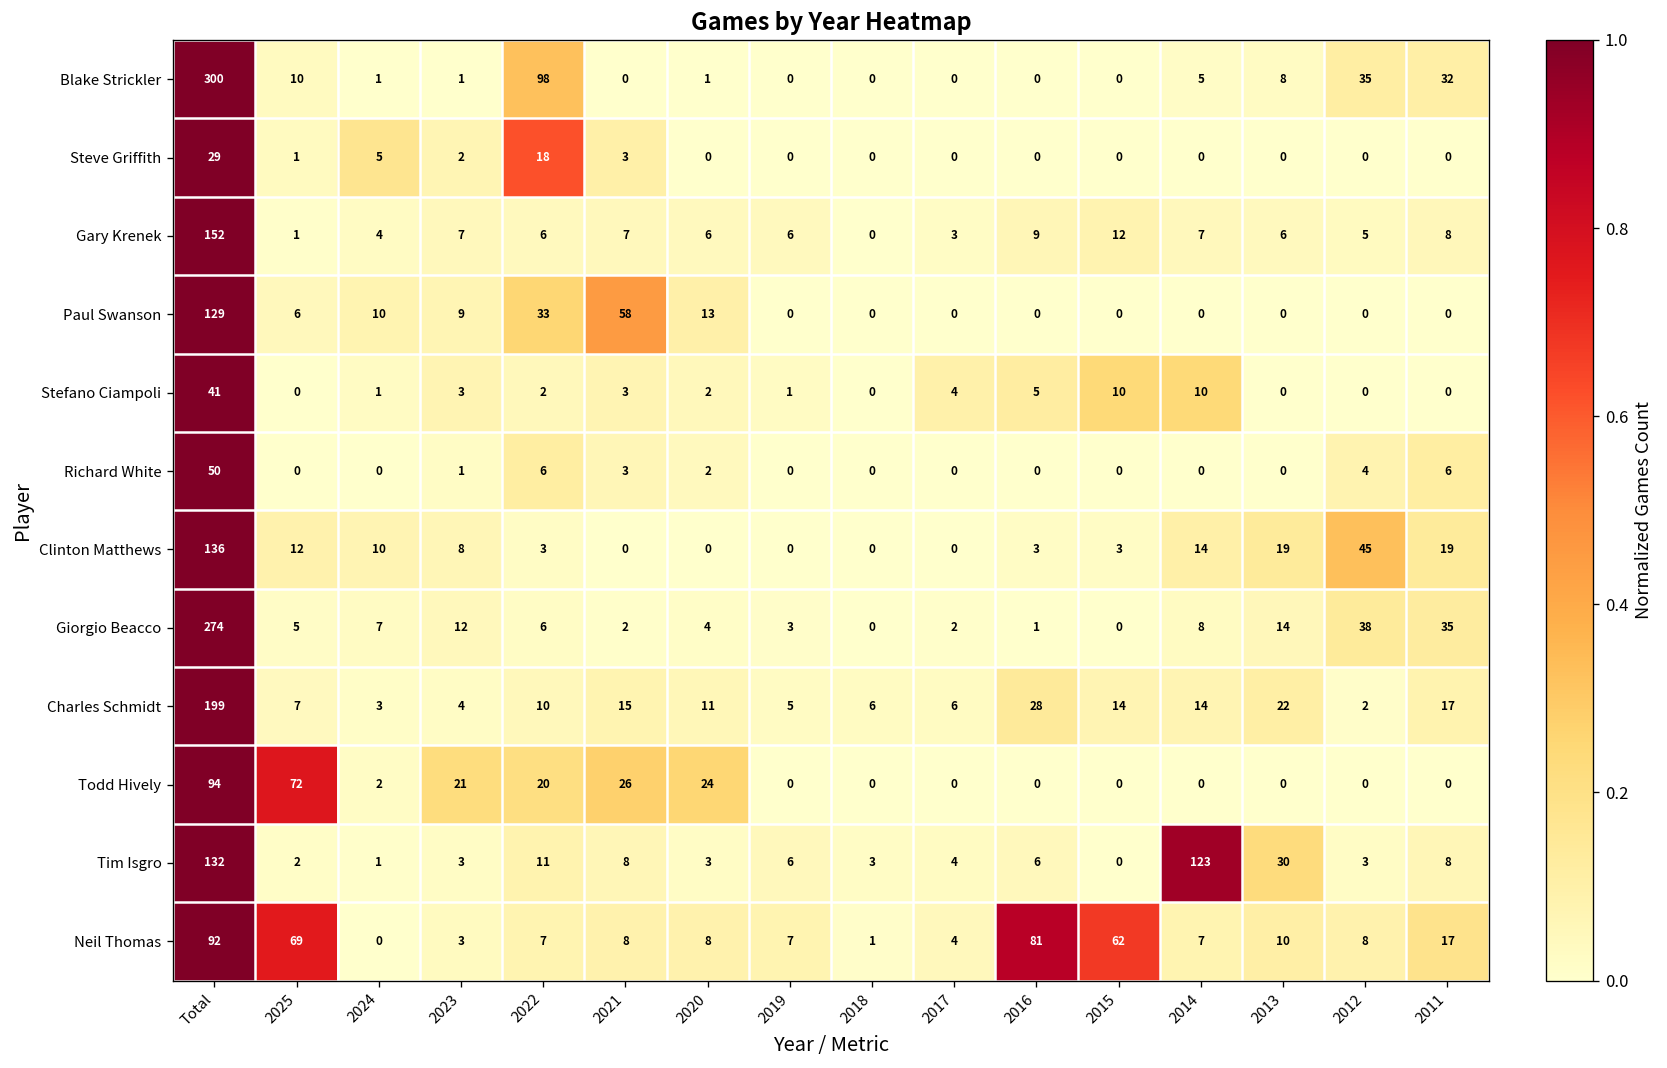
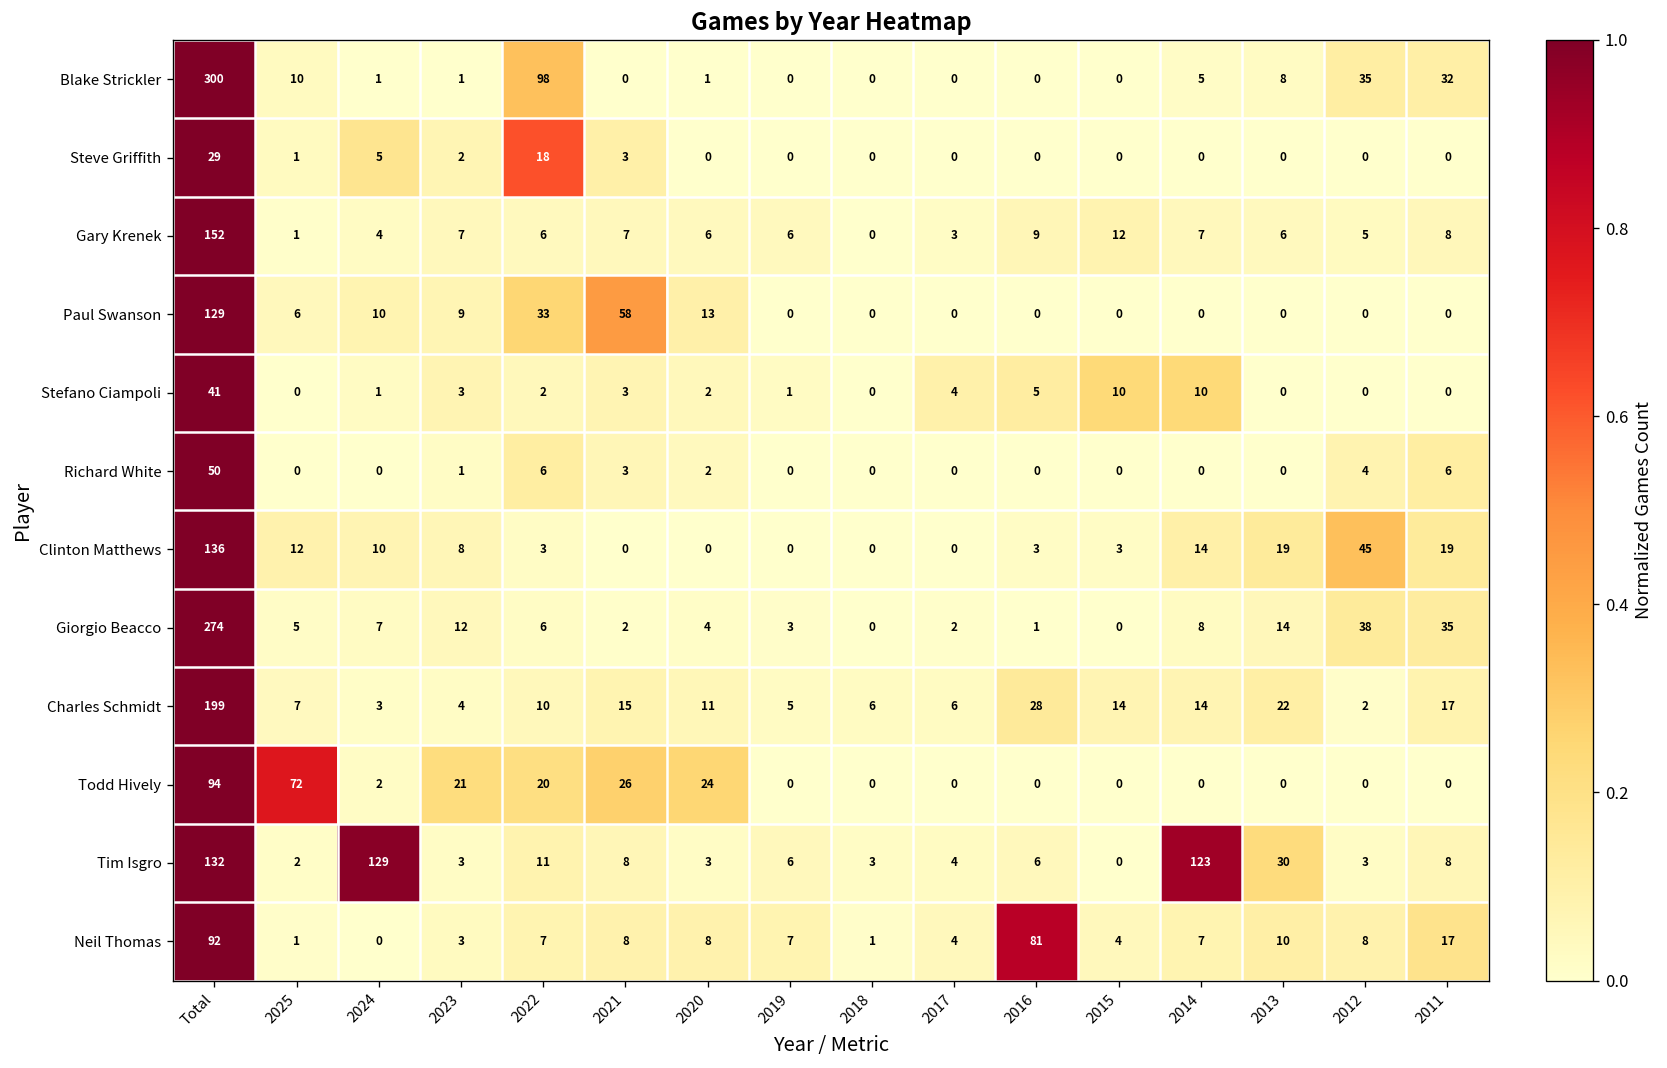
Tim Isgro, 2024: 1 -> 129
Neil Thomas, 2025: 69 -> 1
Neil Thomas, 2015: 62 -> 4
